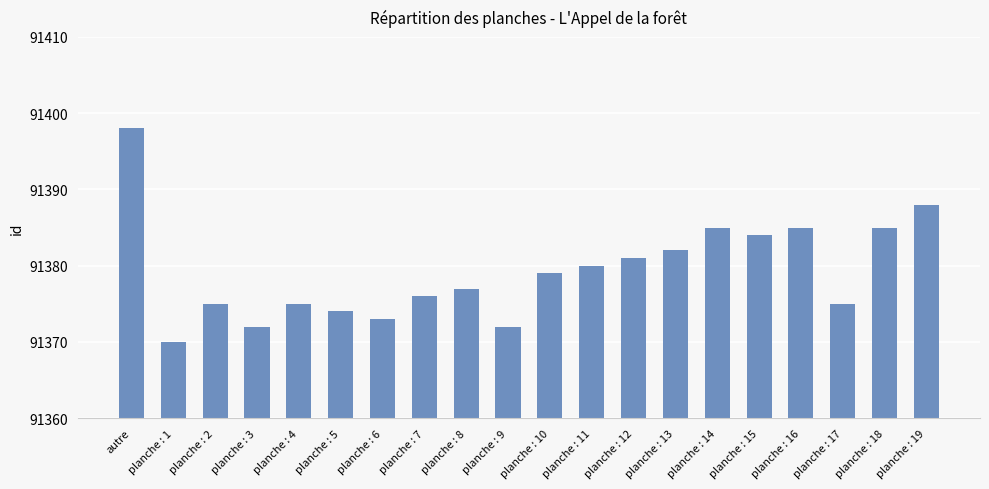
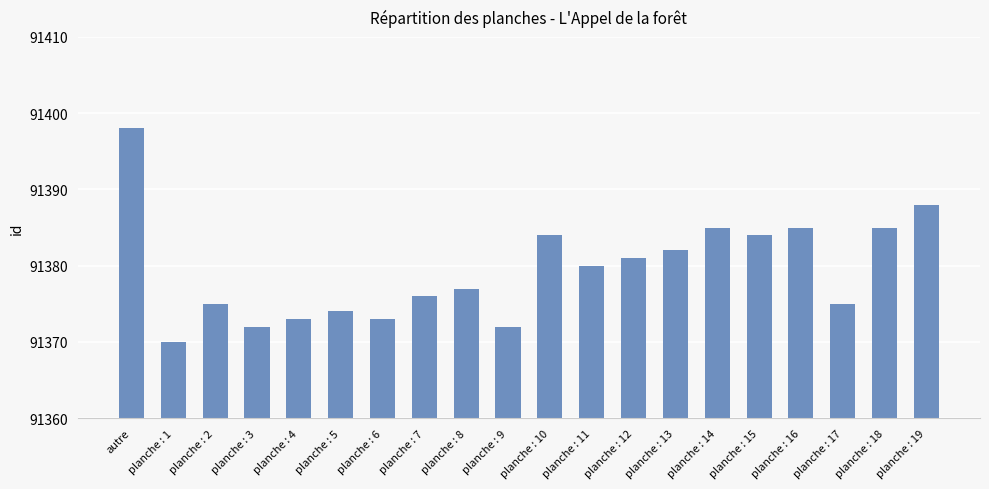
planche : 4: 91375 -> 91373
planche : 10: 91379 -> 91384
